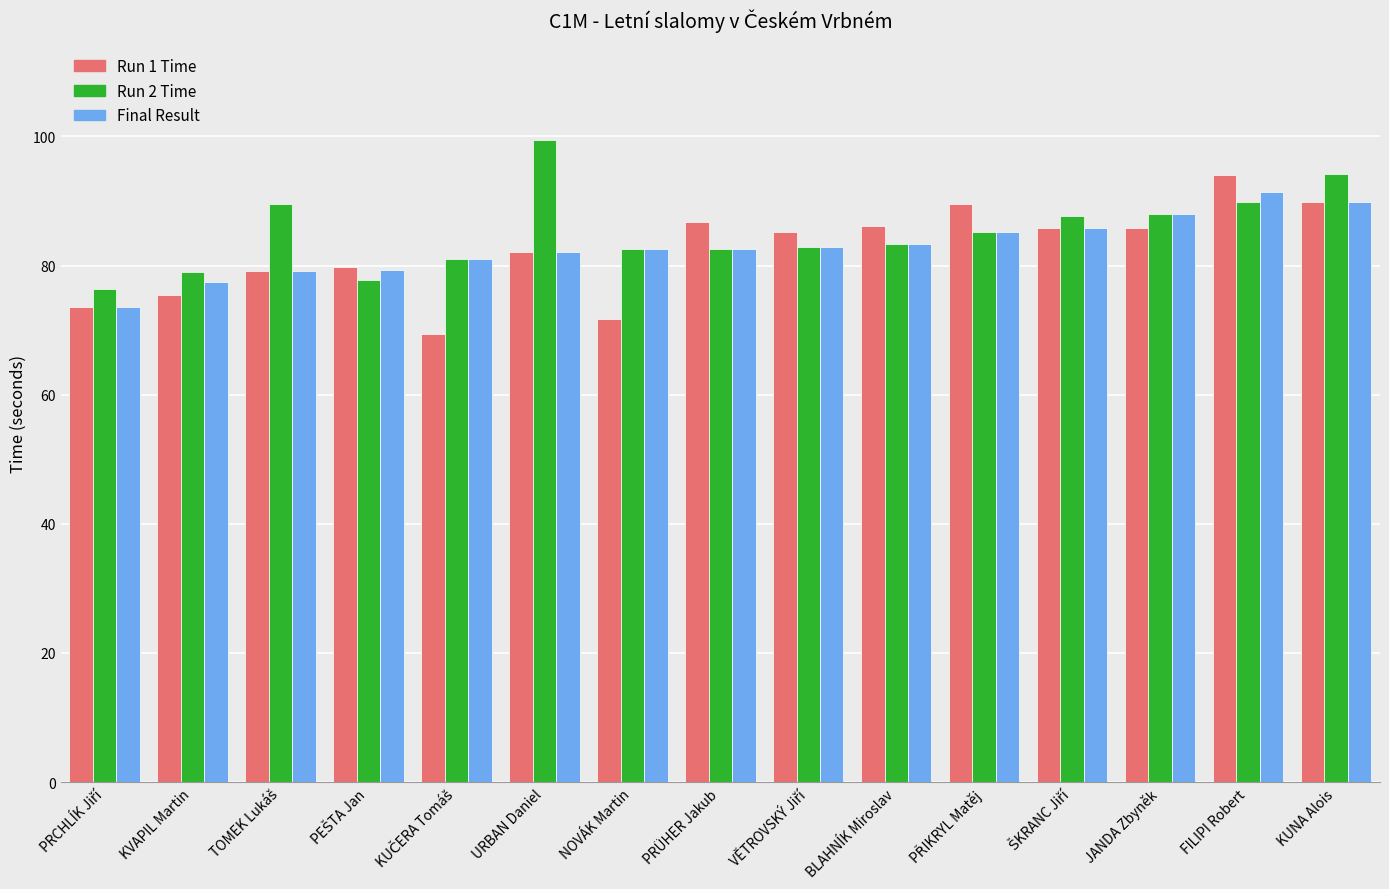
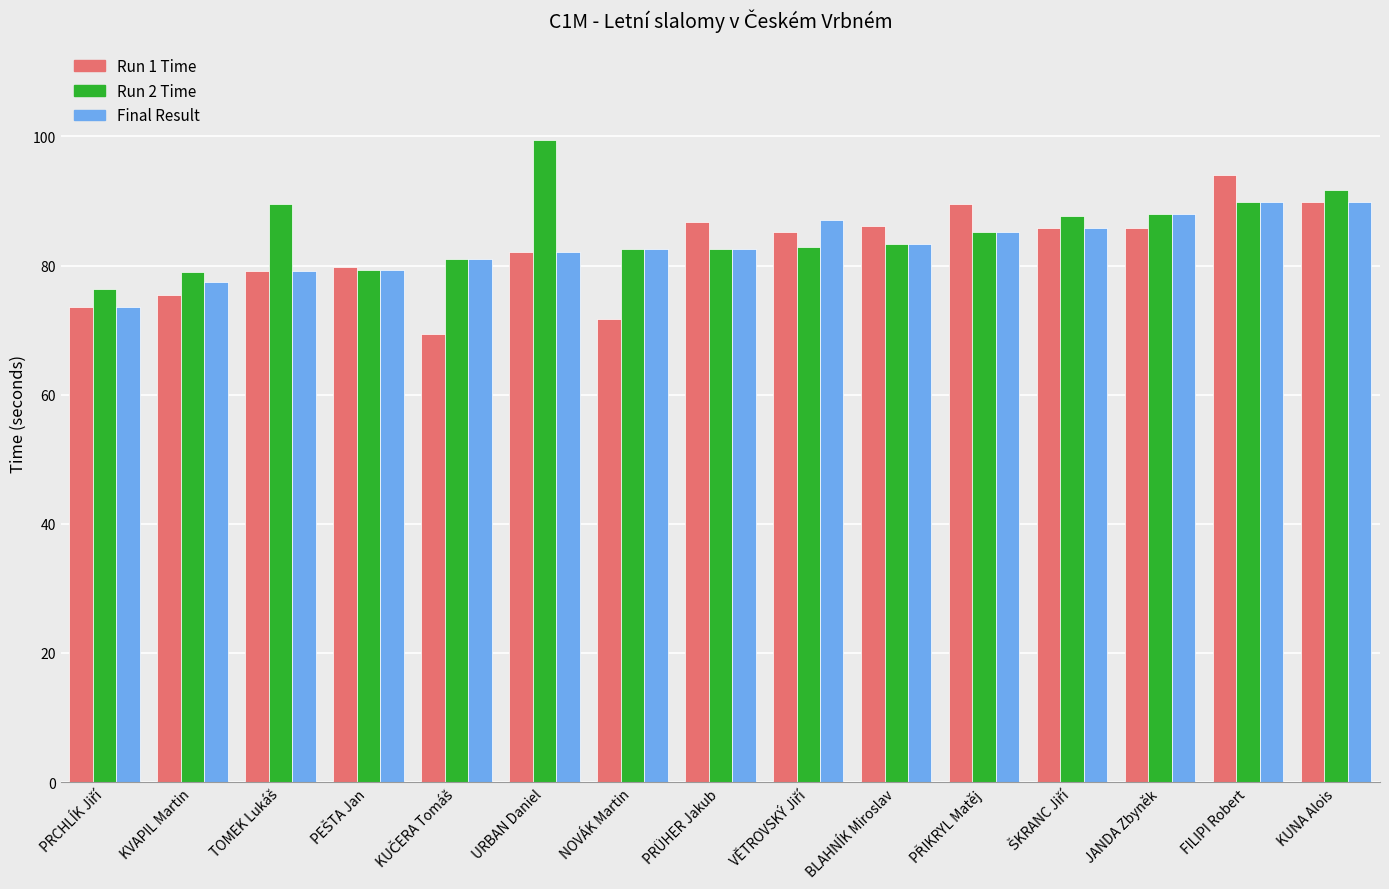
Run 2 Time, PEŠTA Jan: 78 -> 79
Final Result, VĚTROVSKÝ Jiří: 83 -> 87
Final Result, FILIPI Robert: 91 -> 90
Run 2 Time, KUNA Alois: 94 -> 92
